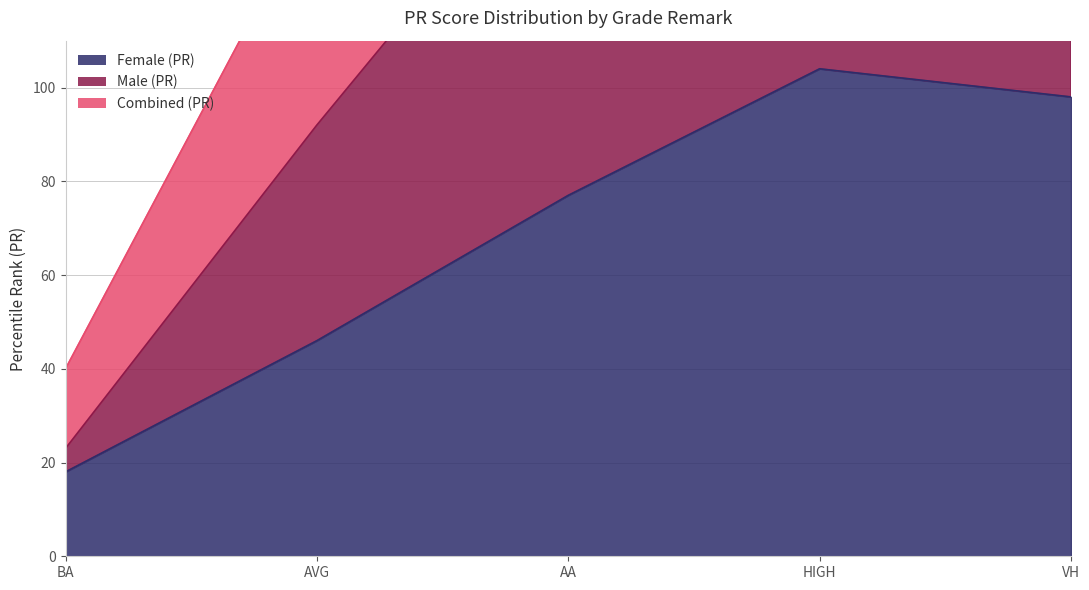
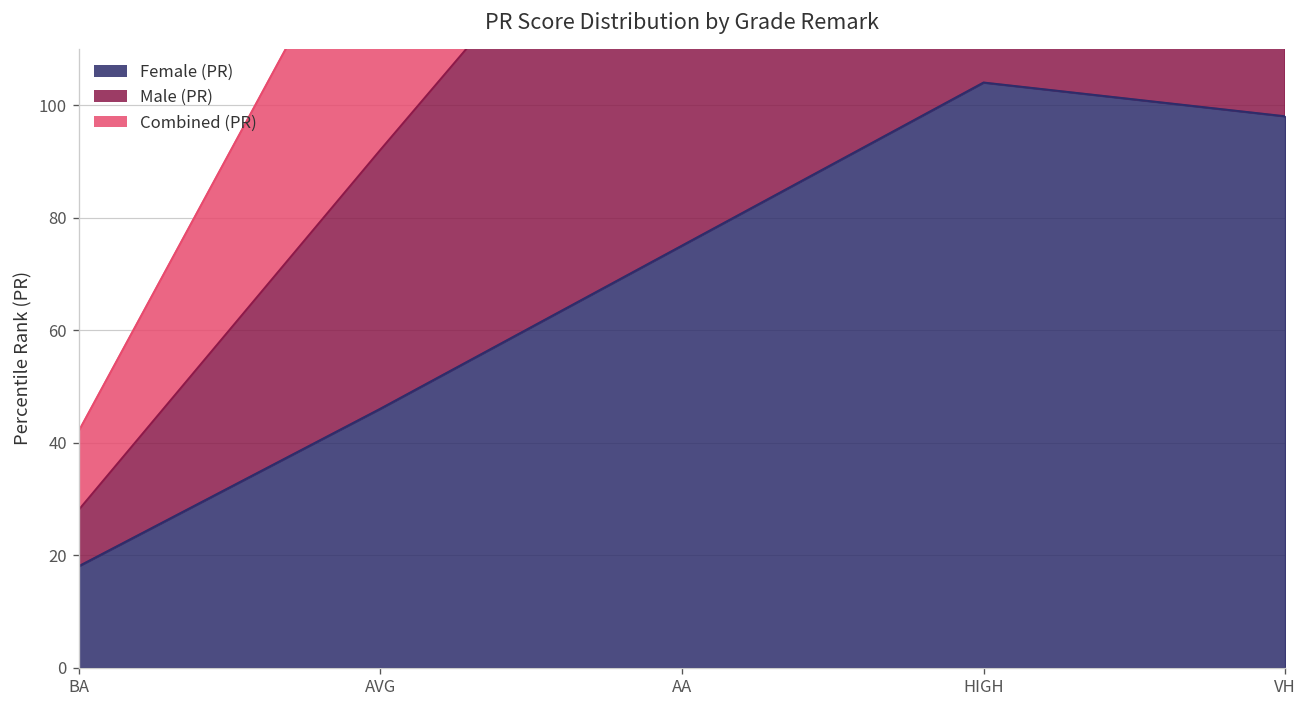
Male (PR), BA: 5 -> 10
Combined (PR), BA: 17 -> 14
Female (PR), AA: 77 -> 75
